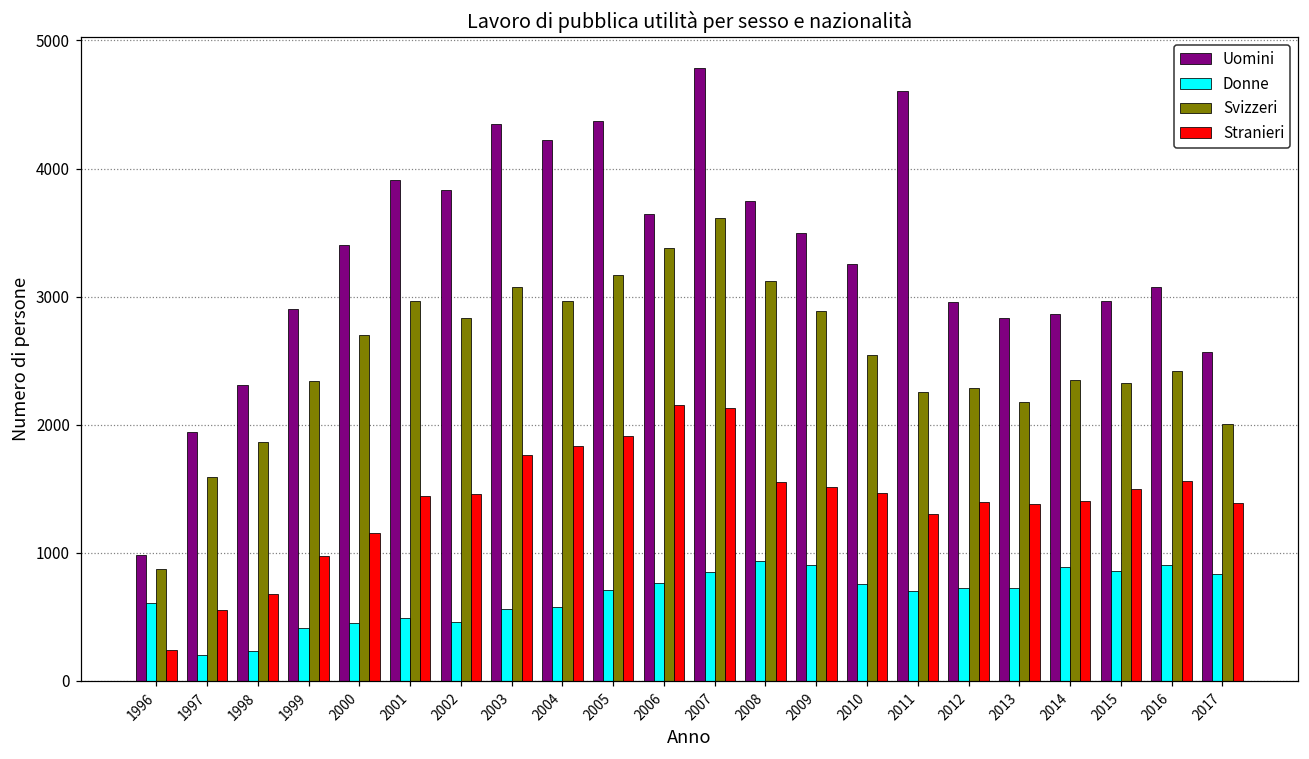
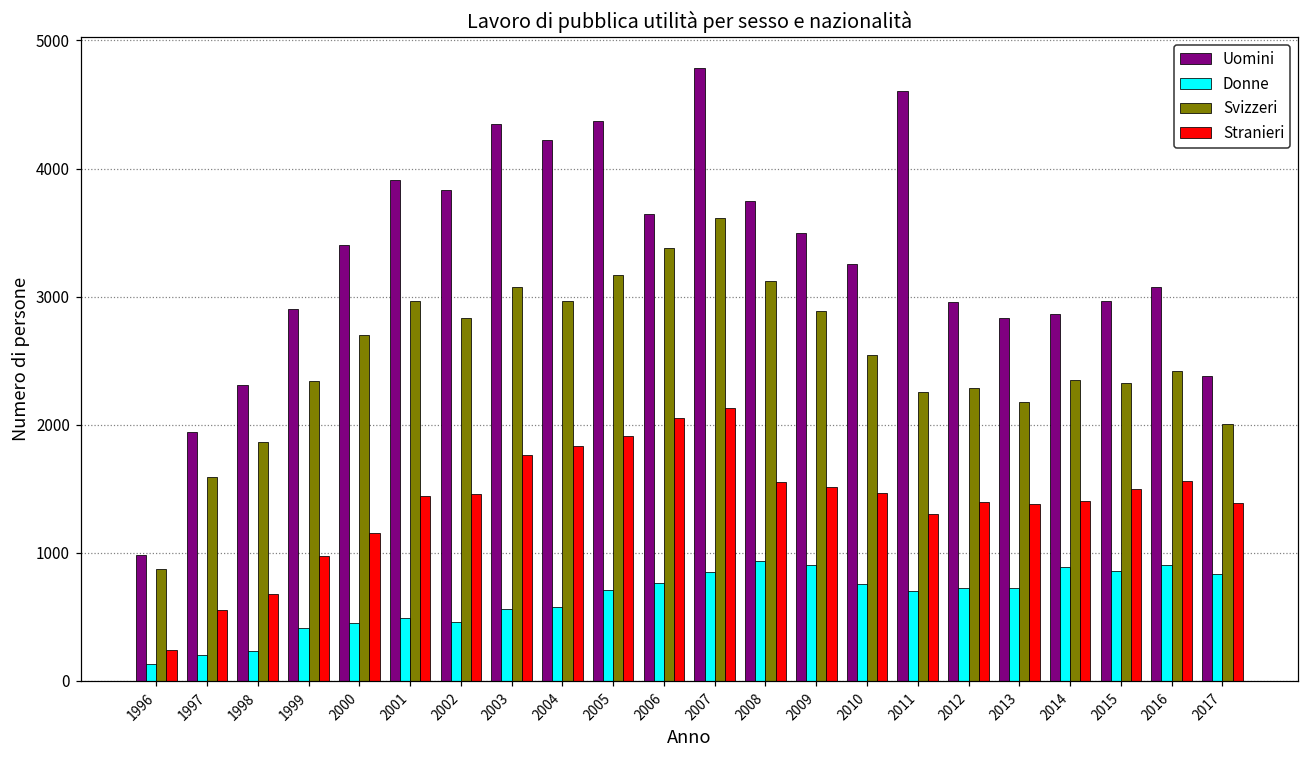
Donne, 1996: 610 -> 130
Stranieri, 2006: 2150 -> 2050
Uomini, 2017: 2560 -> 2380
